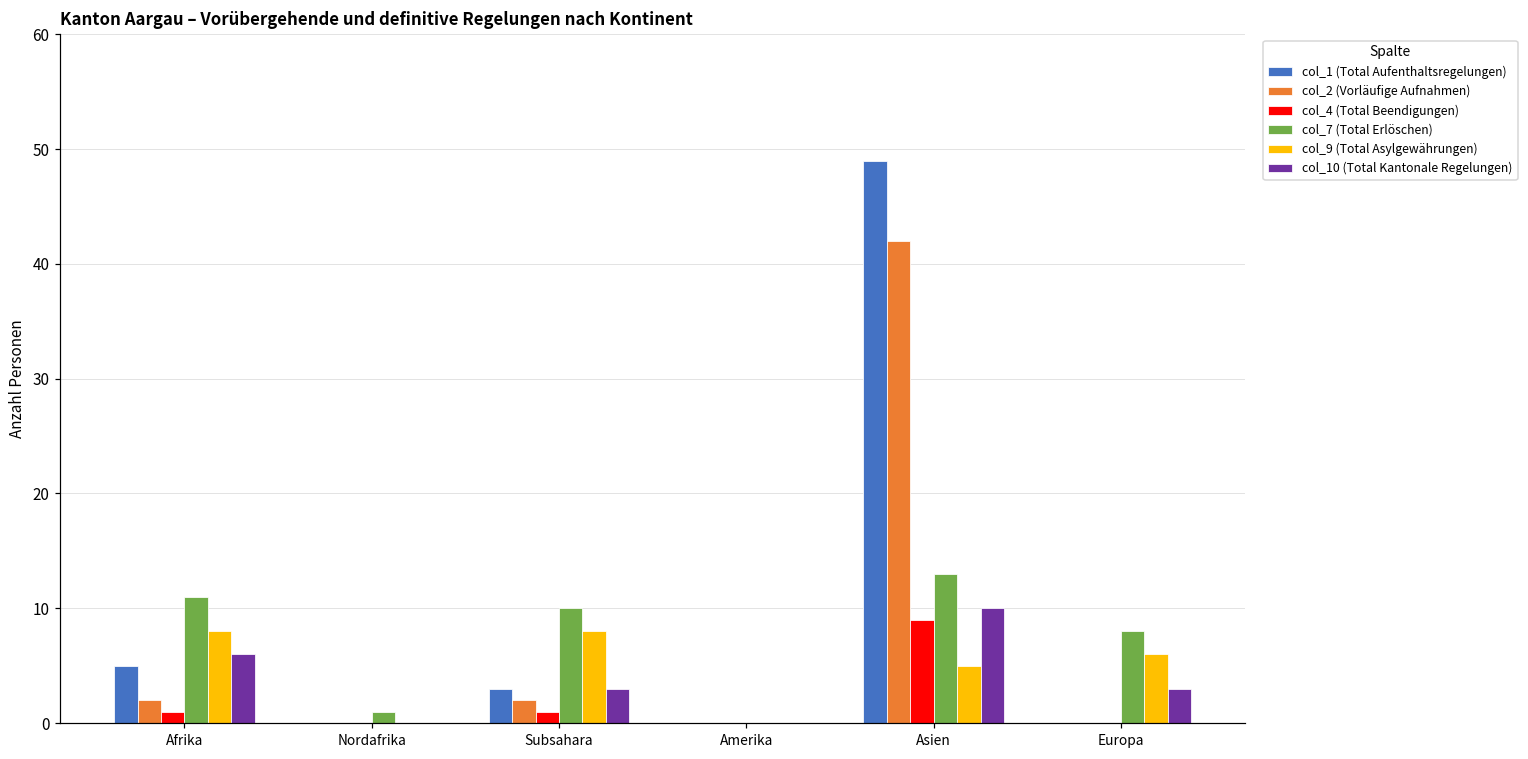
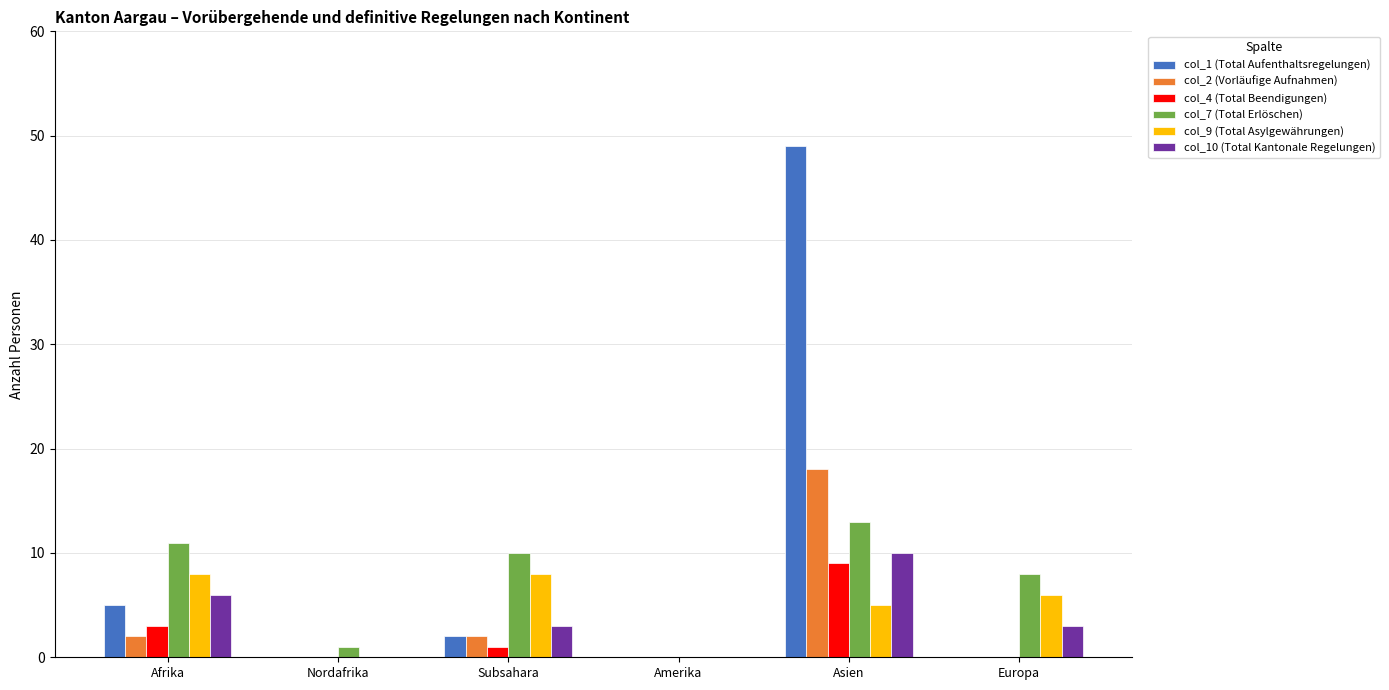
col_4 (Total Beendigungen), Afrika: 1 -> 3
col_1 (Total Aufenthaltsregelungen), Subsahara: 3 -> 2
col_2 (Vorläufige Aufnahmen), Asien: 42 -> 18
